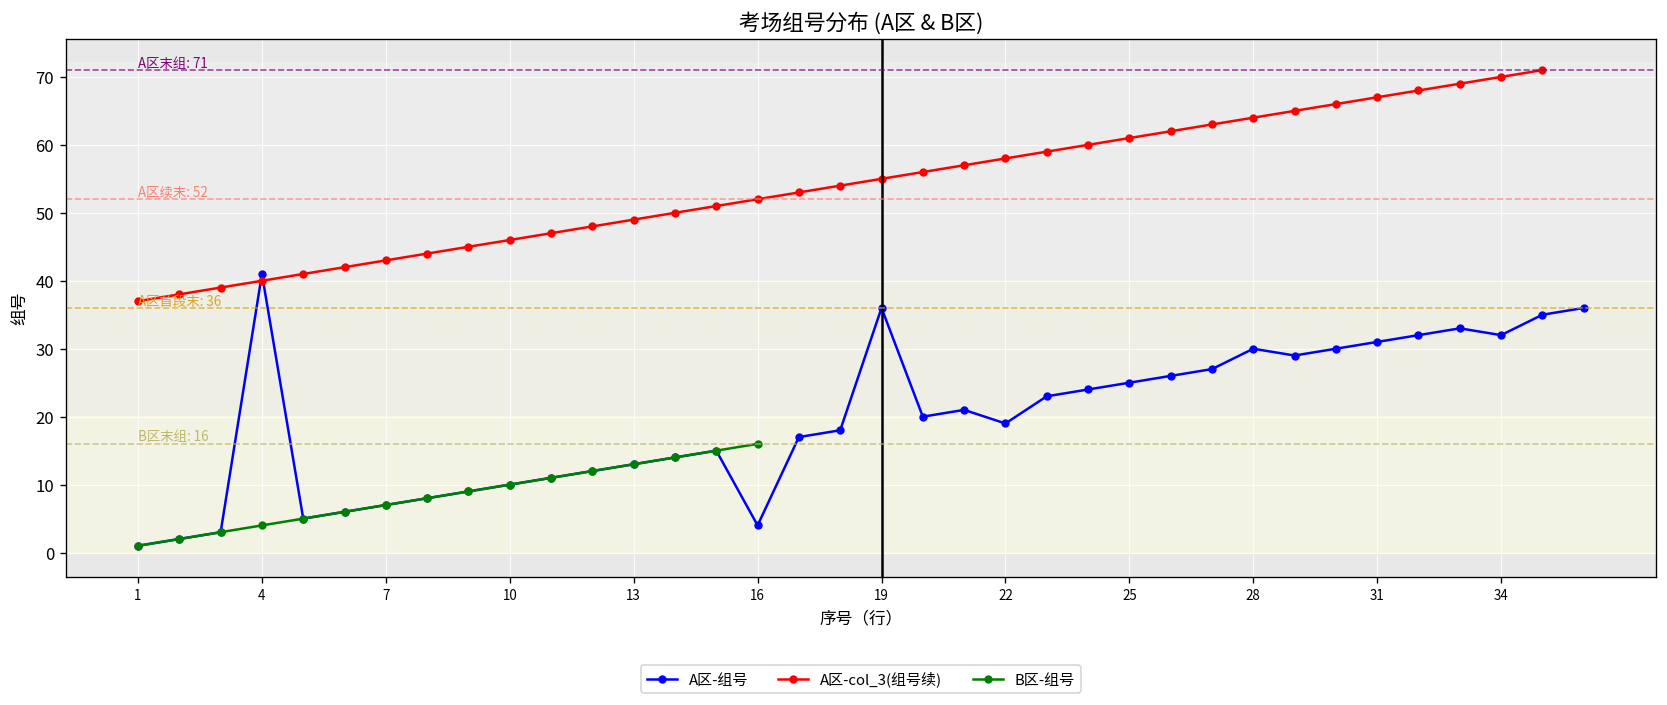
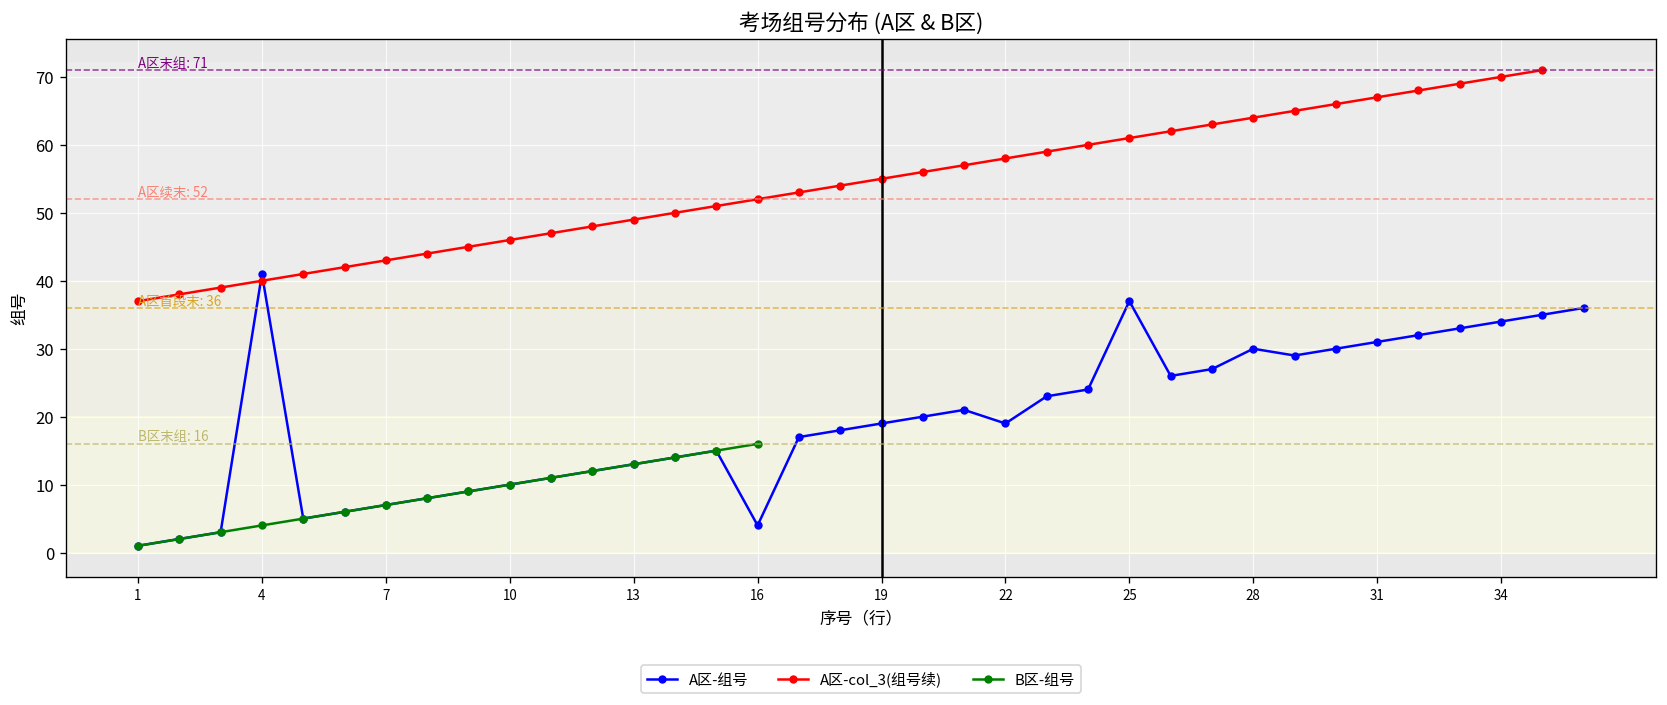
A区-组号, 19: 36 -> 19
A区-组号, 25: 25 -> 37
A区-组号, 34: 32 -> 34
